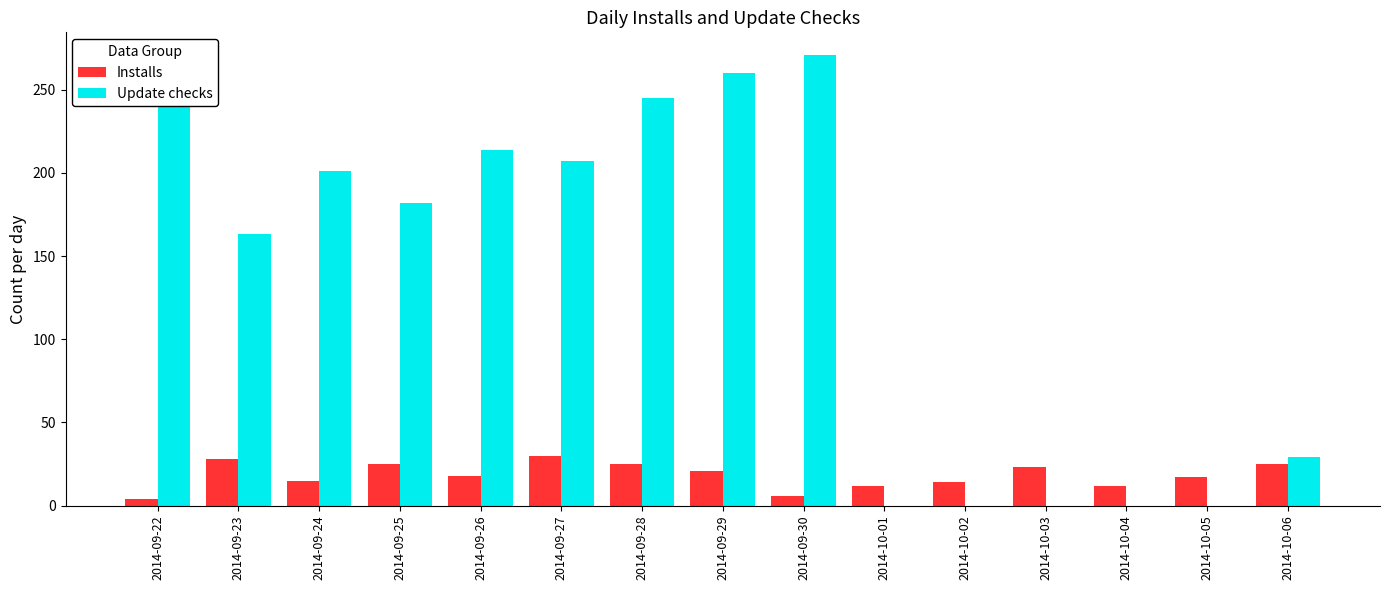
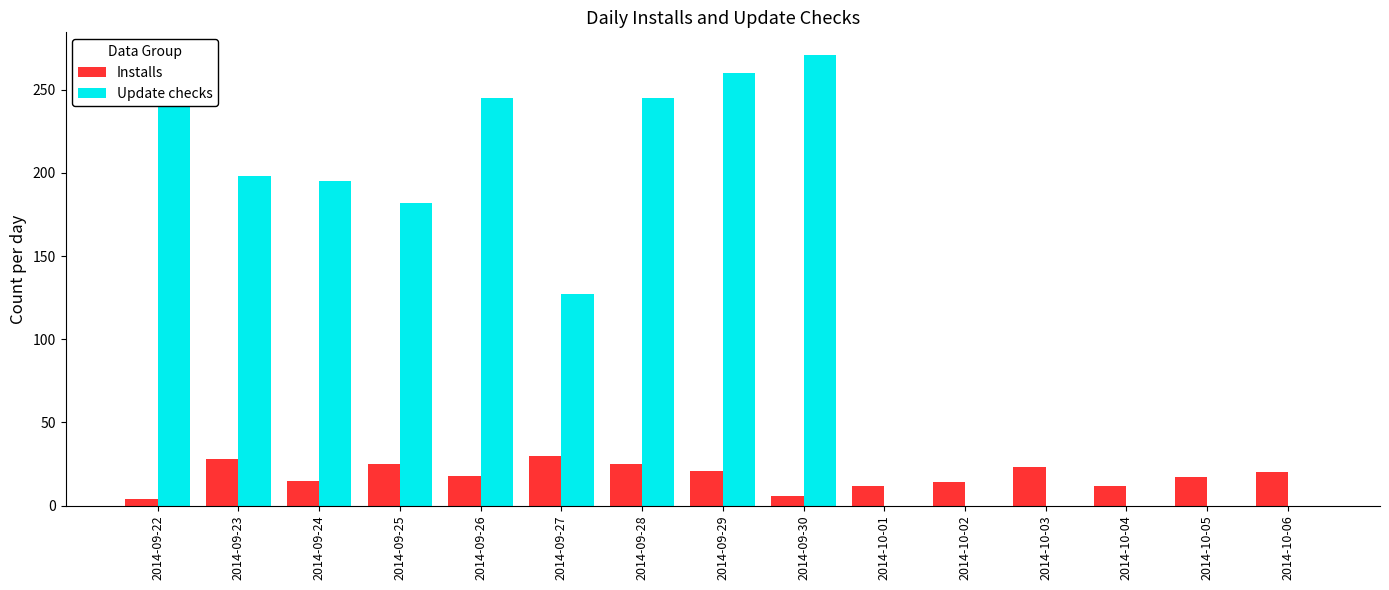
Update checks, 2014-09-23: 163 -> 198
Update checks, 2014-09-24: 201 -> 195
Update checks, 2014-09-26: 214 -> 245
Update checks, 2014-09-27: 207 -> 127
Installs, 2014-10-06: 25 -> 20
Update checks, 2014-10-06: 29 -> 0
